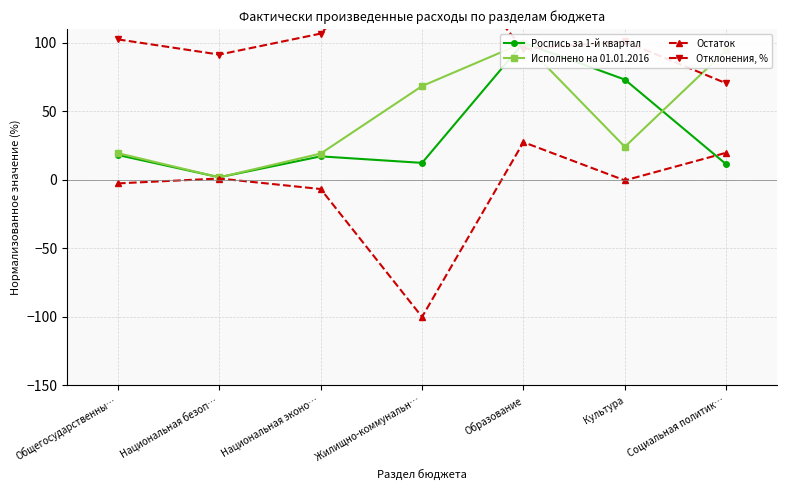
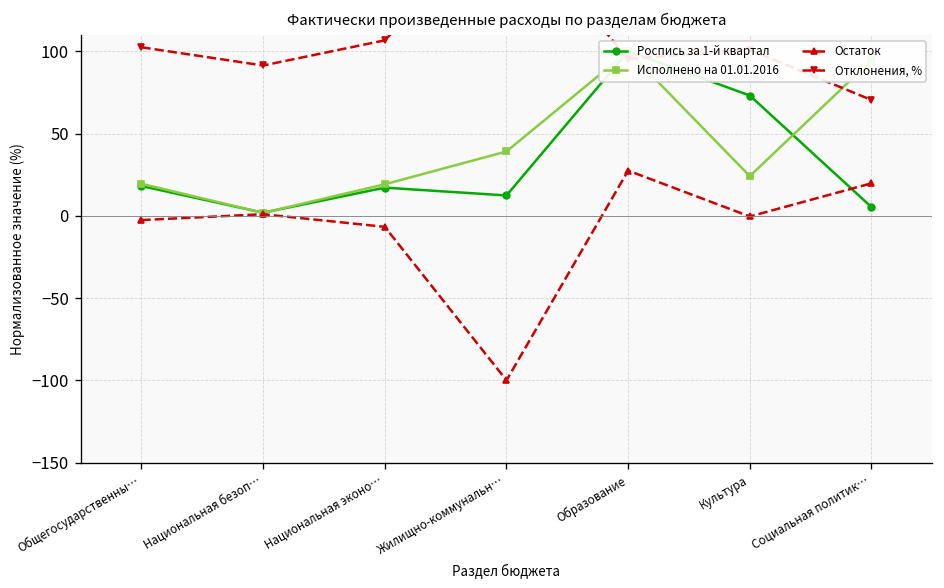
Исполнено на 01.01.2016, Жилищно-коммунальн…: 68 -> 39
Роспись за 1-й квартал, Социальная политик…: 11 -> 5
